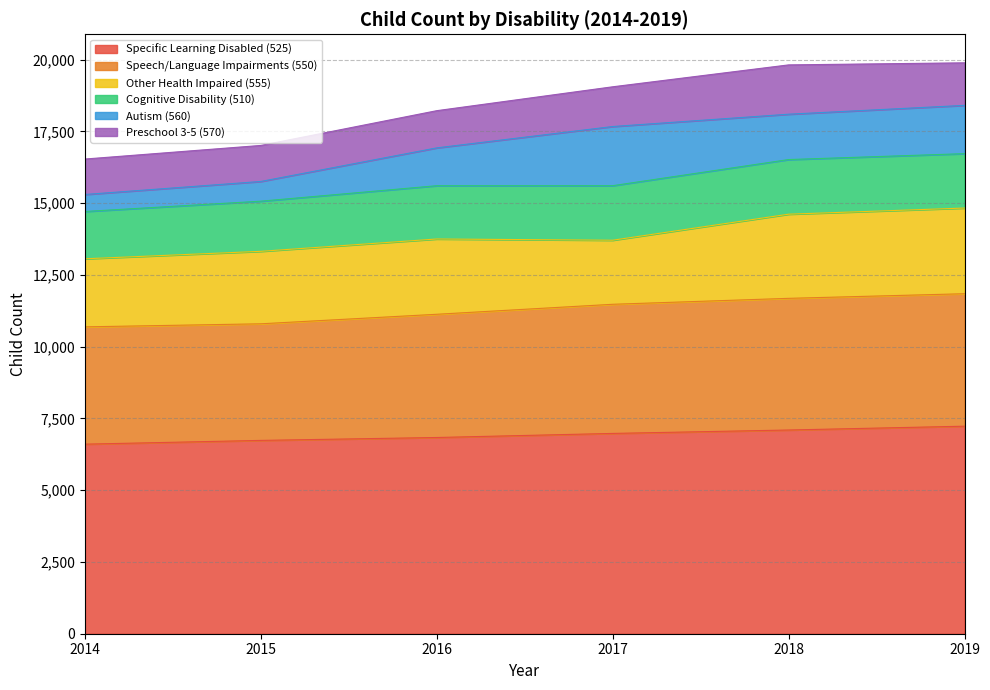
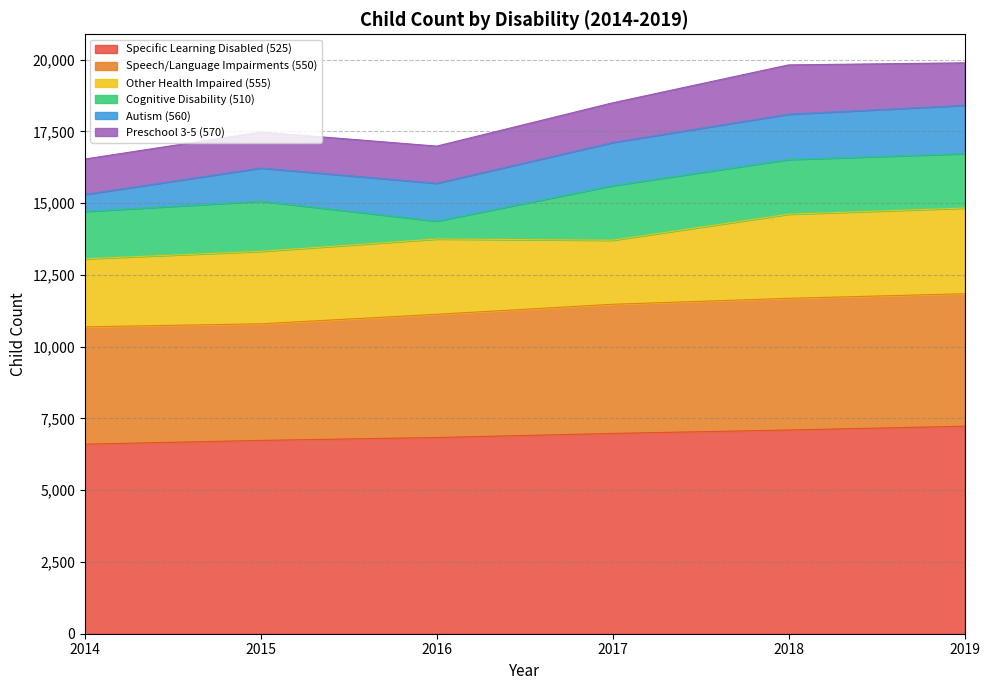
Autism (560), 2015: 700 -> 1,200
Cognitive Disability (510), 2016: 1,900 -> 600
Autism (560), 2017: 2,100 -> 1,500
